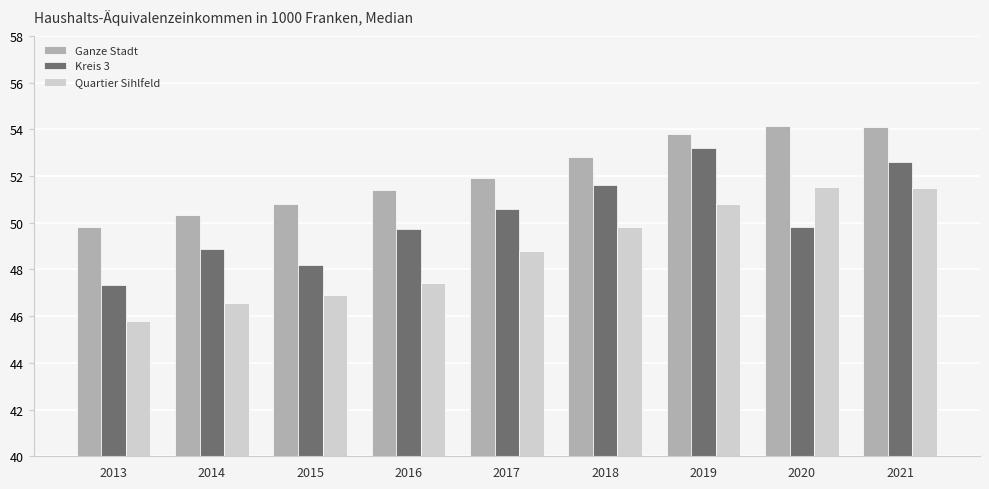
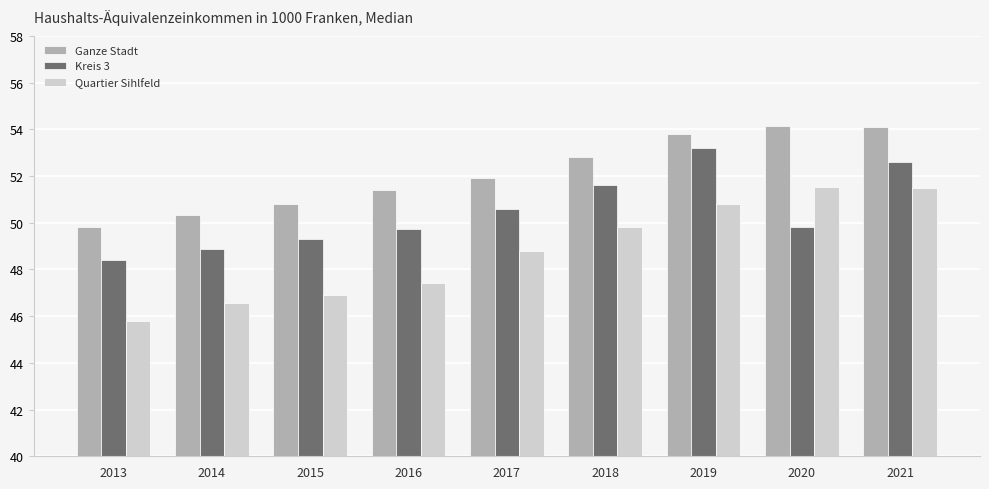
Kreis 3, 2013: 47.3 -> 48.4
Kreis 3, 2015: 48.2 -> 49.3
